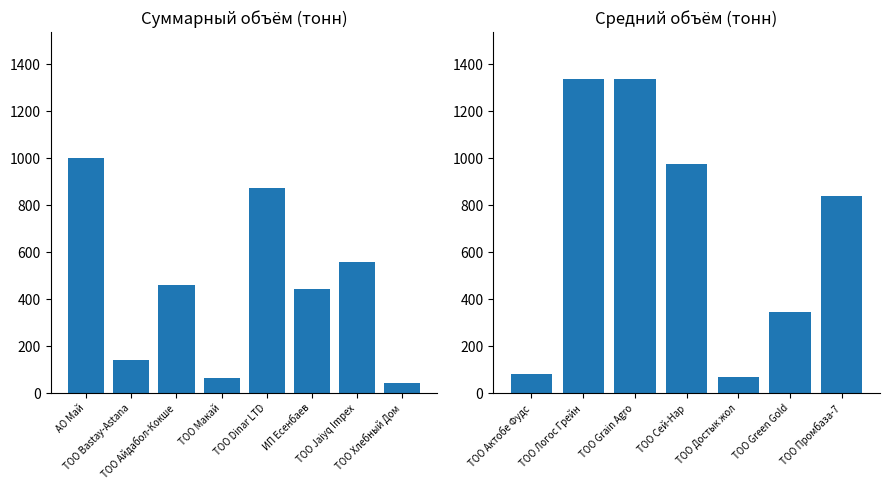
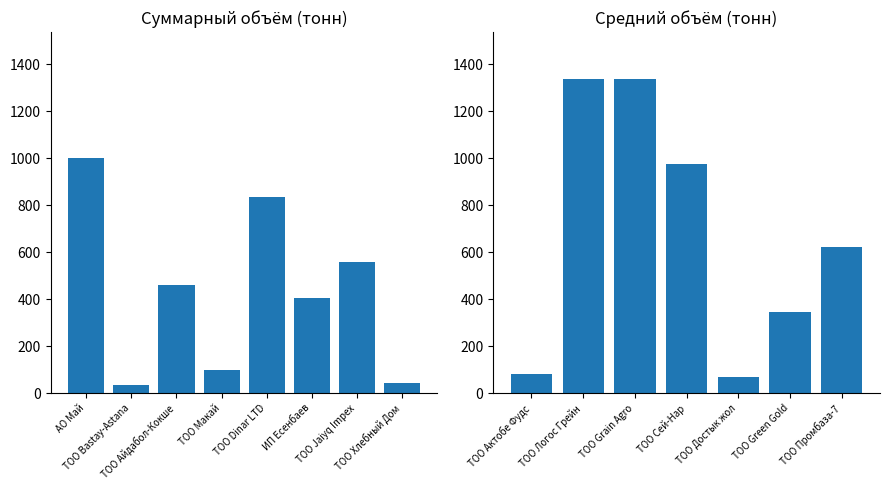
Суммарный объём (тонн), TOO Bastay-Astana: 140 -> 30
Суммарный объём (тонн), ТОО Макай: 60 -> 100
Суммарный объём (тонн), ТОО Dinar LTD: 870 -> 830
Суммарный объём (тонн), ИП Есенбаев: 450 -> 410
Средний объём (тонн), ТОО Промбаза-7: 840 -> 620
